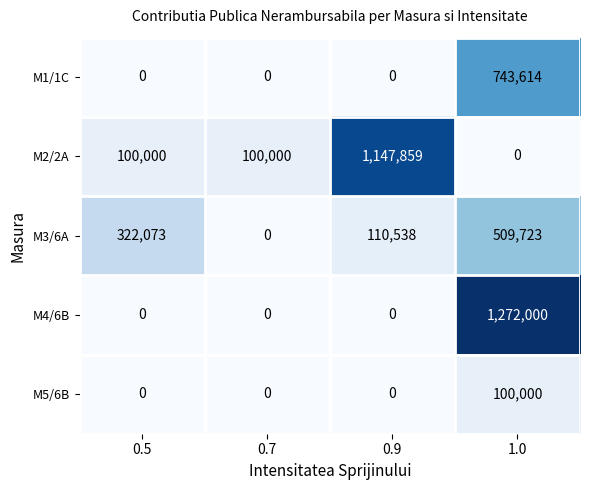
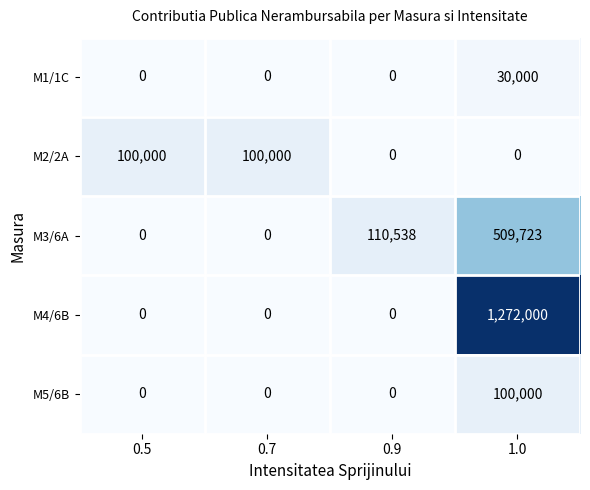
M1/1C, 1.0: 743,614 -> 30,000
M2/2A, 0.9: 1,147,859 -> 0
M3/6A, 0.5: 322,073 -> 0
